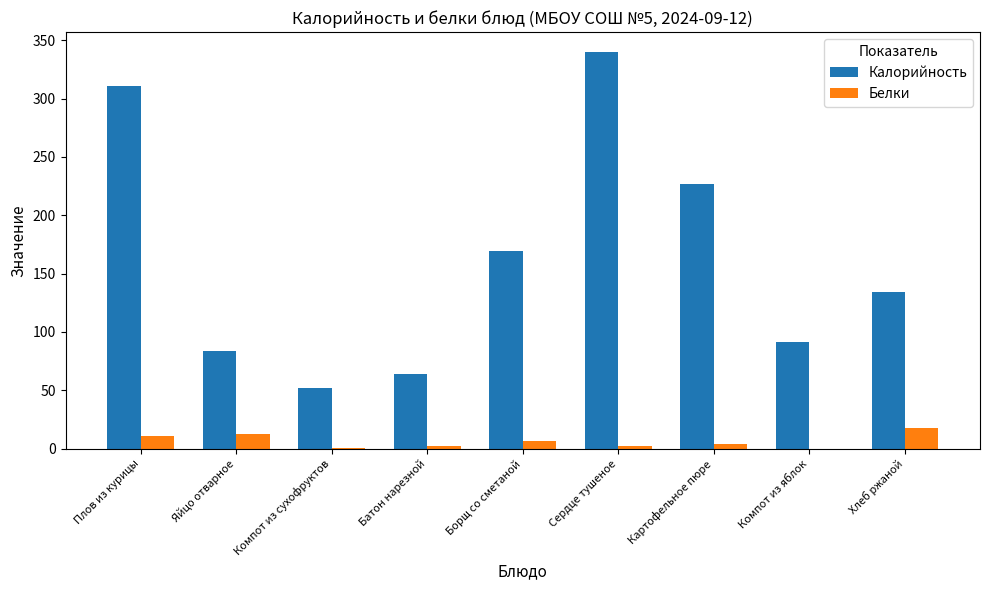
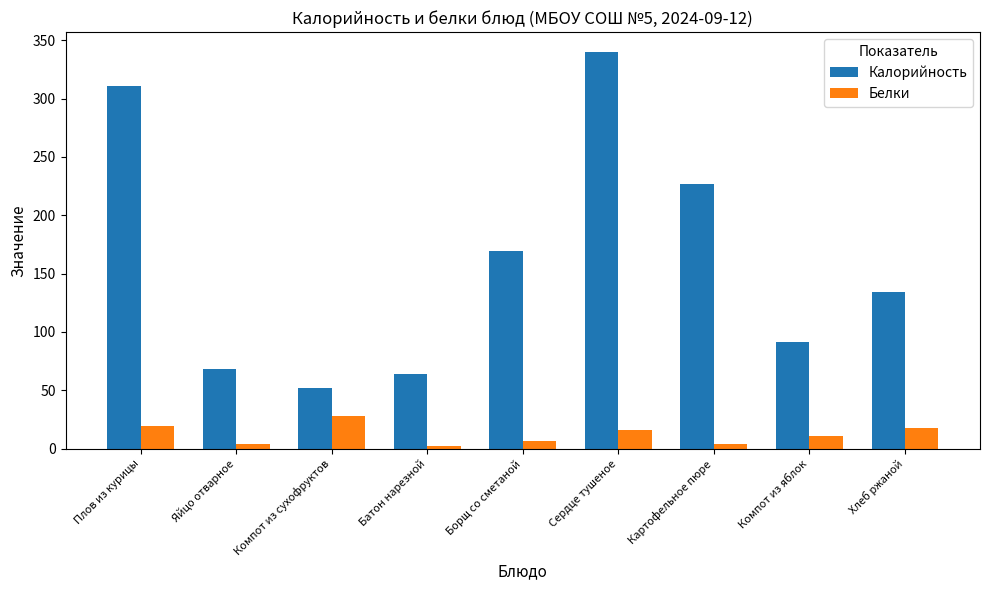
Белки, Плов из курицы: 11 -> 19
Калорийность, Яйцо отварное: 84 -> 68
Белки, Яйцо отварное: 13 -> 4
Белки, Компот из сухофруктов: 0 -> 28
Белки, Сердце тушеное: 2 -> 16
Белки, Компот из яблок: 0 -> 11
